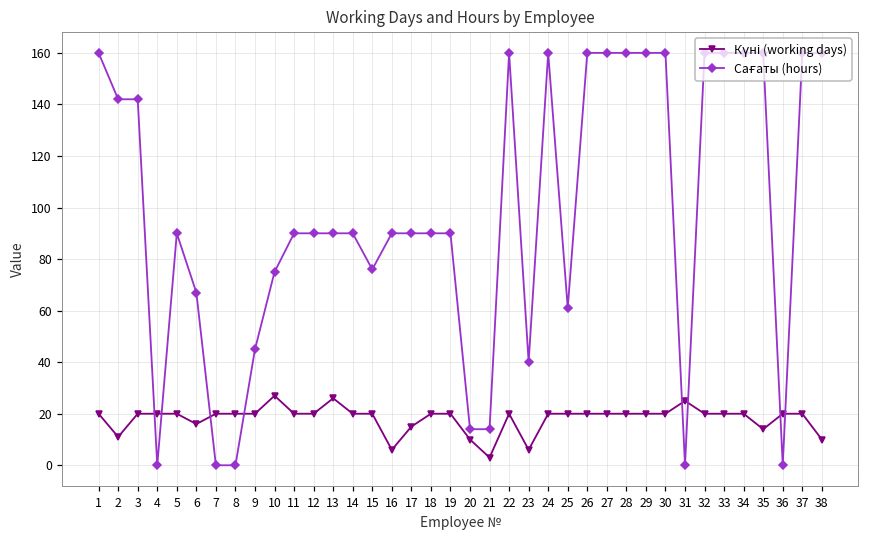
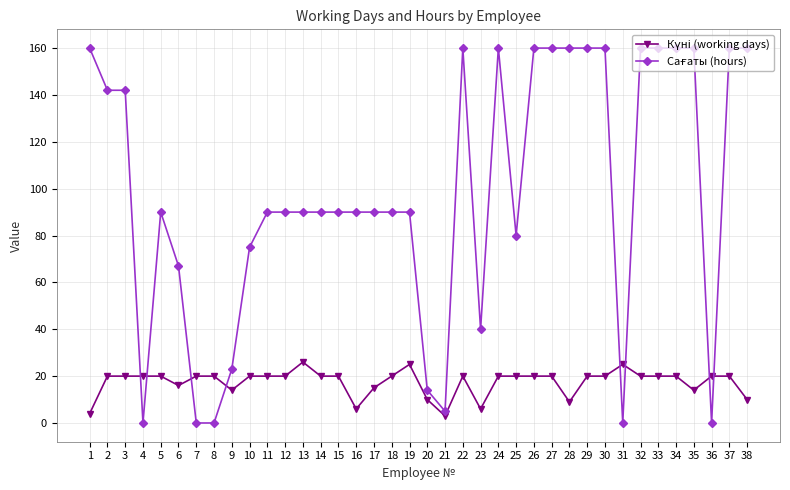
Күні (working days), 1: 20 -> 4
Күні (working days), 2: 11 -> 20
Күні (working days), 9: 20 -> 14
Сағаты (hours), 9: 45 -> 23
Күні (working days), 10: 27 -> 20
Сағаты (hours), 15: 76 -> 90
Күні (working days), 19: 20 -> 25
Сағаты (hours), 21: 14 -> 5
Сағаты (hours), 25: 61 -> 80
Күні (working days), 28: 20 -> 9
